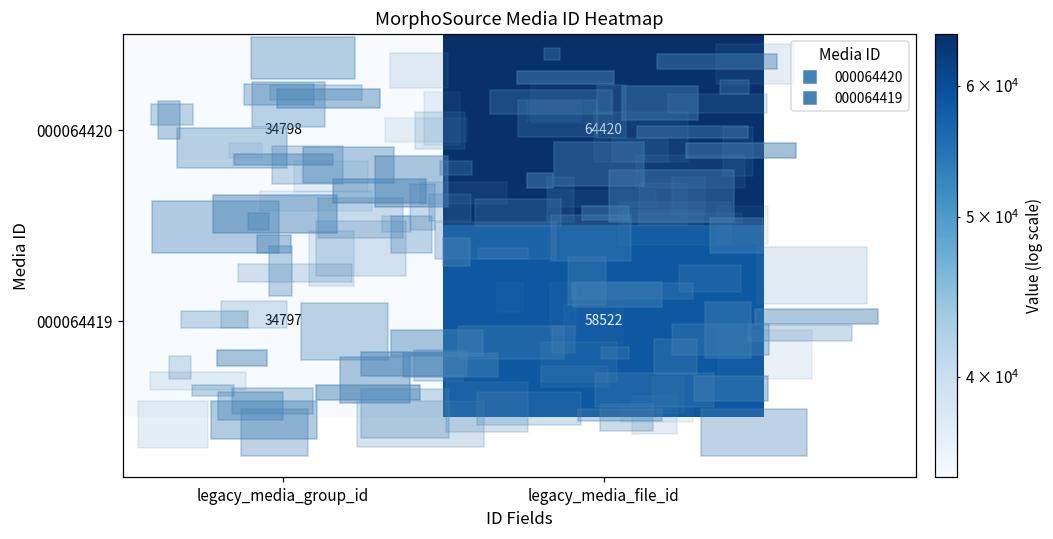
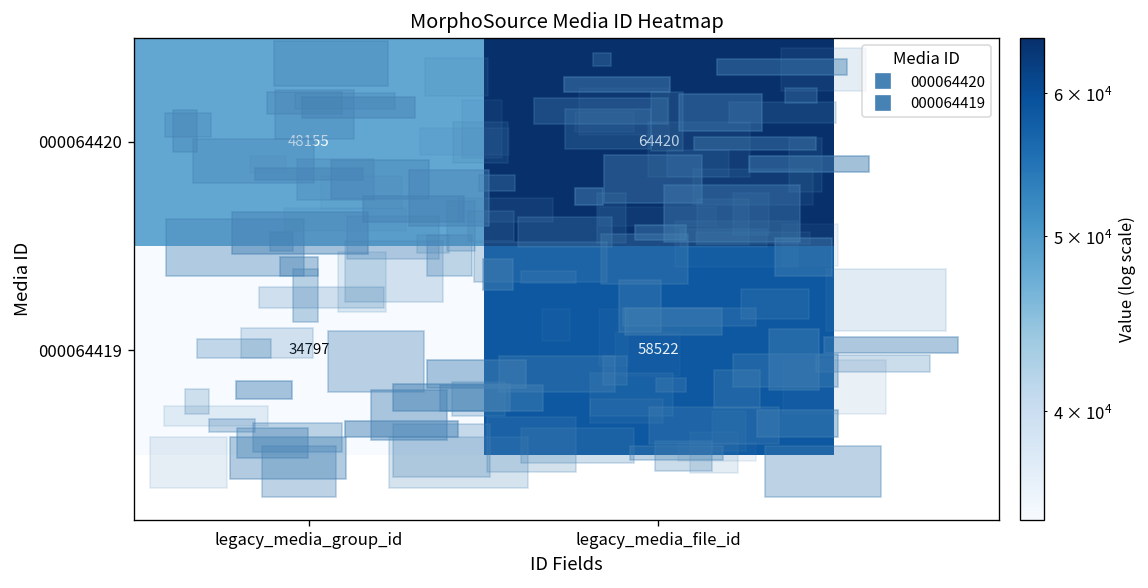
000064420, legacy_media_group_id: 34798 -> 48155
